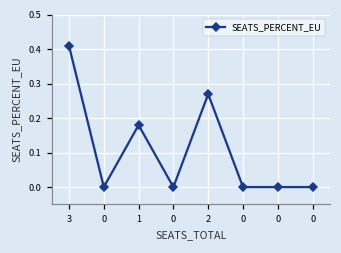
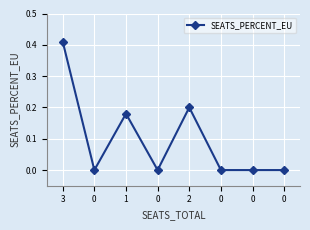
2: 0.27 -> 0.20
